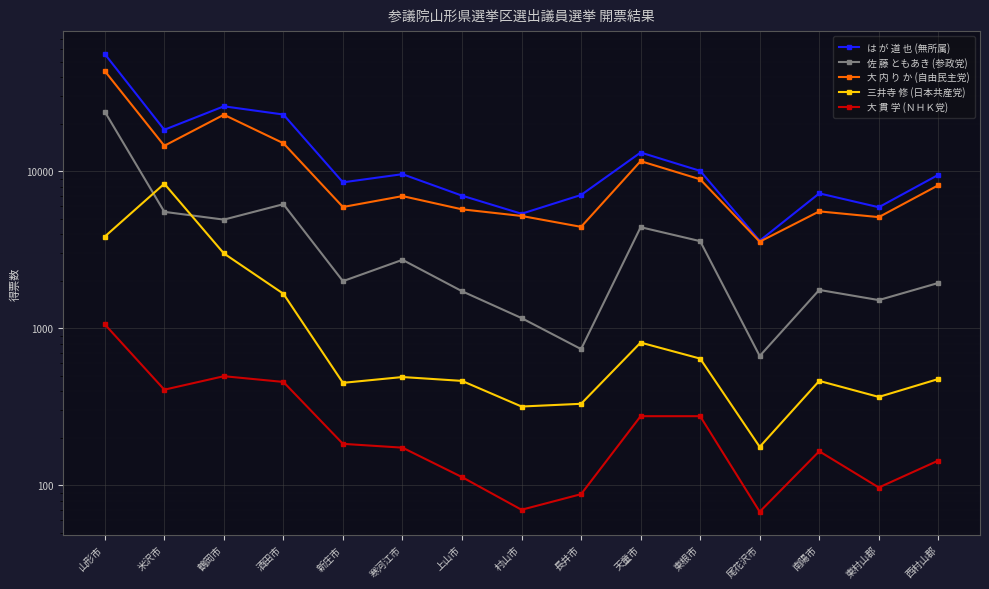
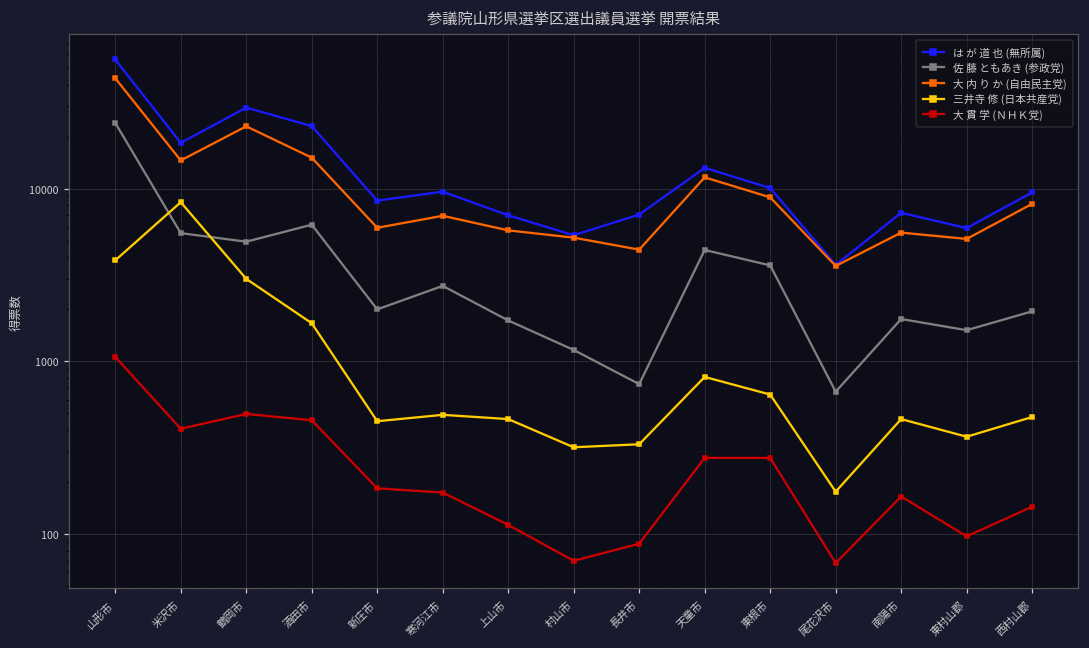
は が 道 也 (無所属), 鶴岡市: 26000 -> 29000
